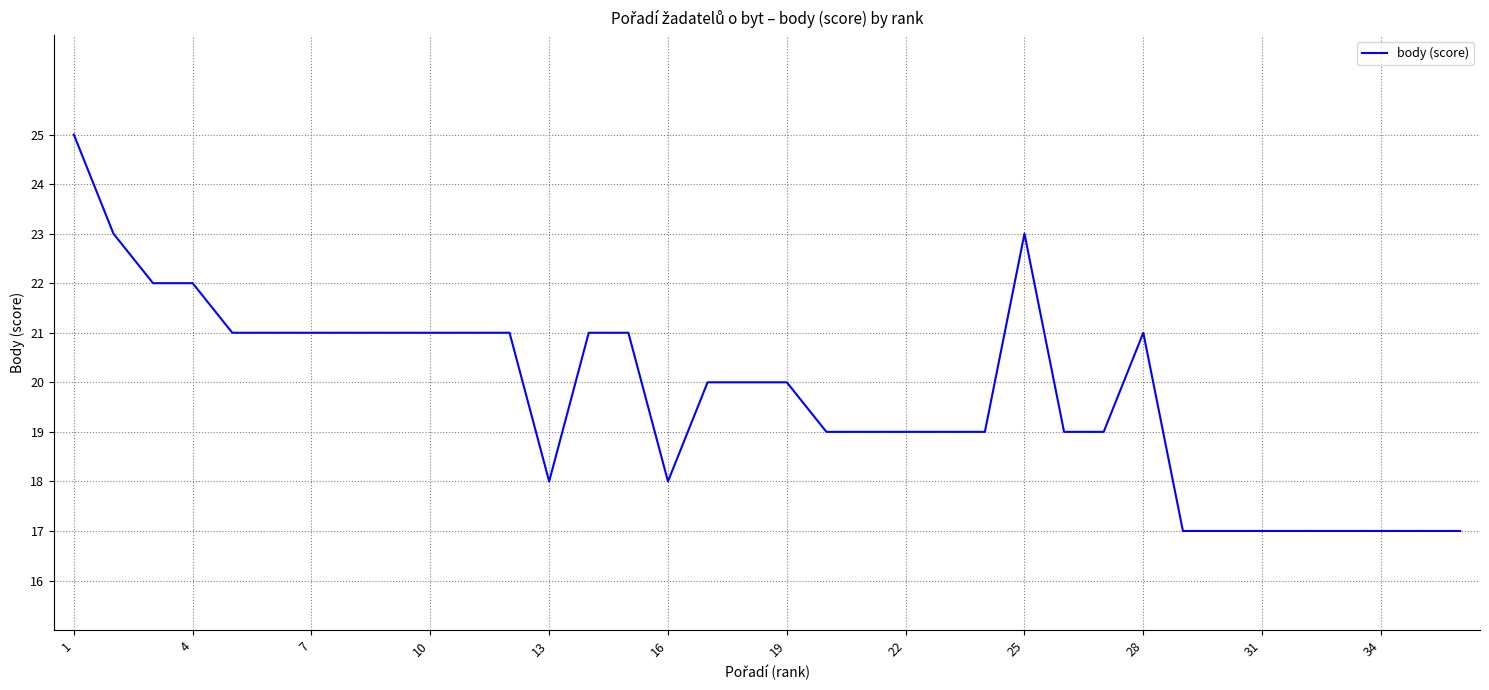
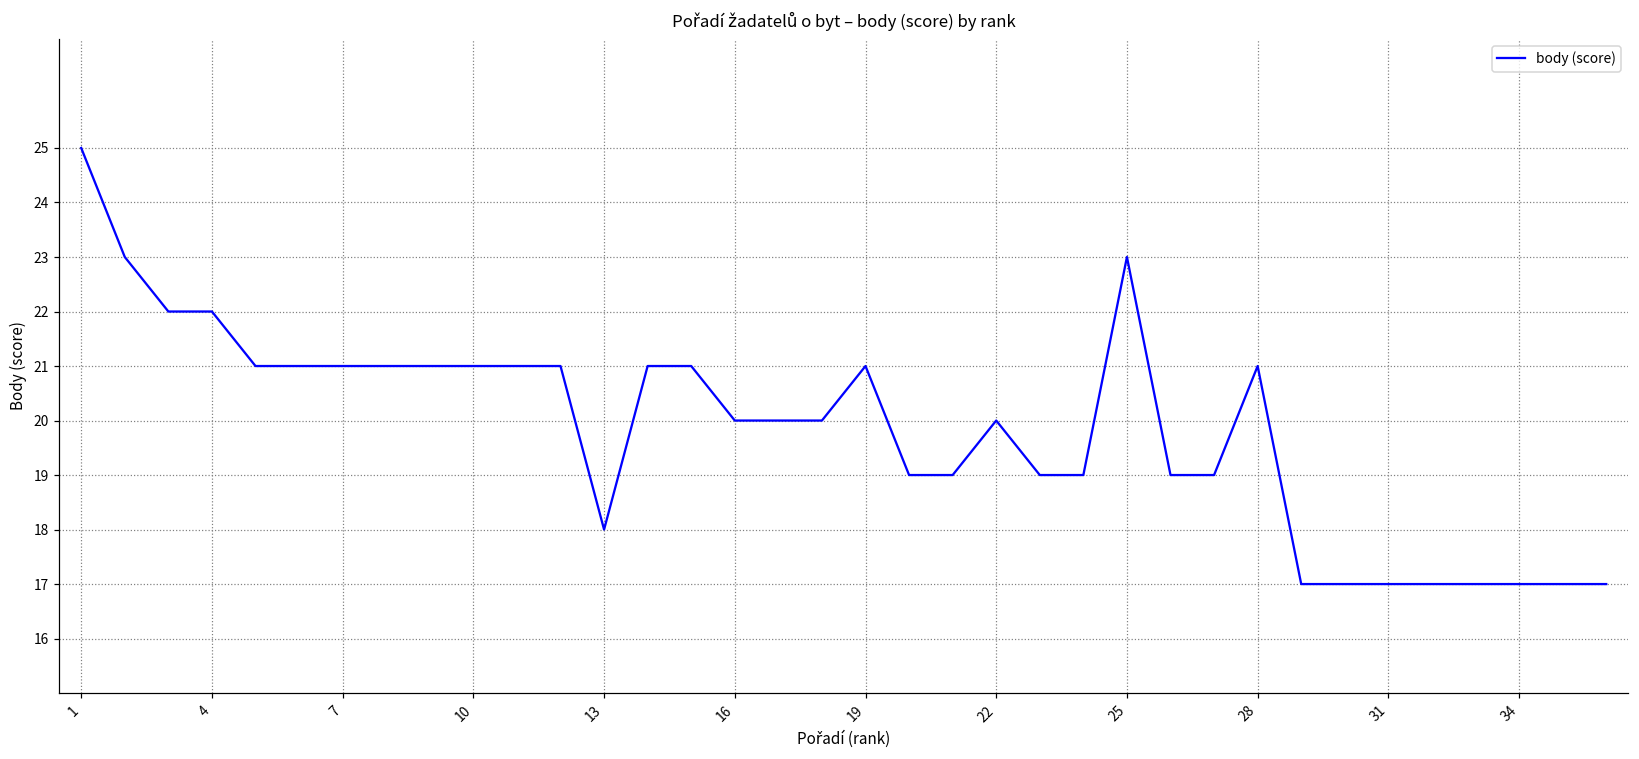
16: 18 -> 20
19: 20 -> 21
22: 19 -> 20
